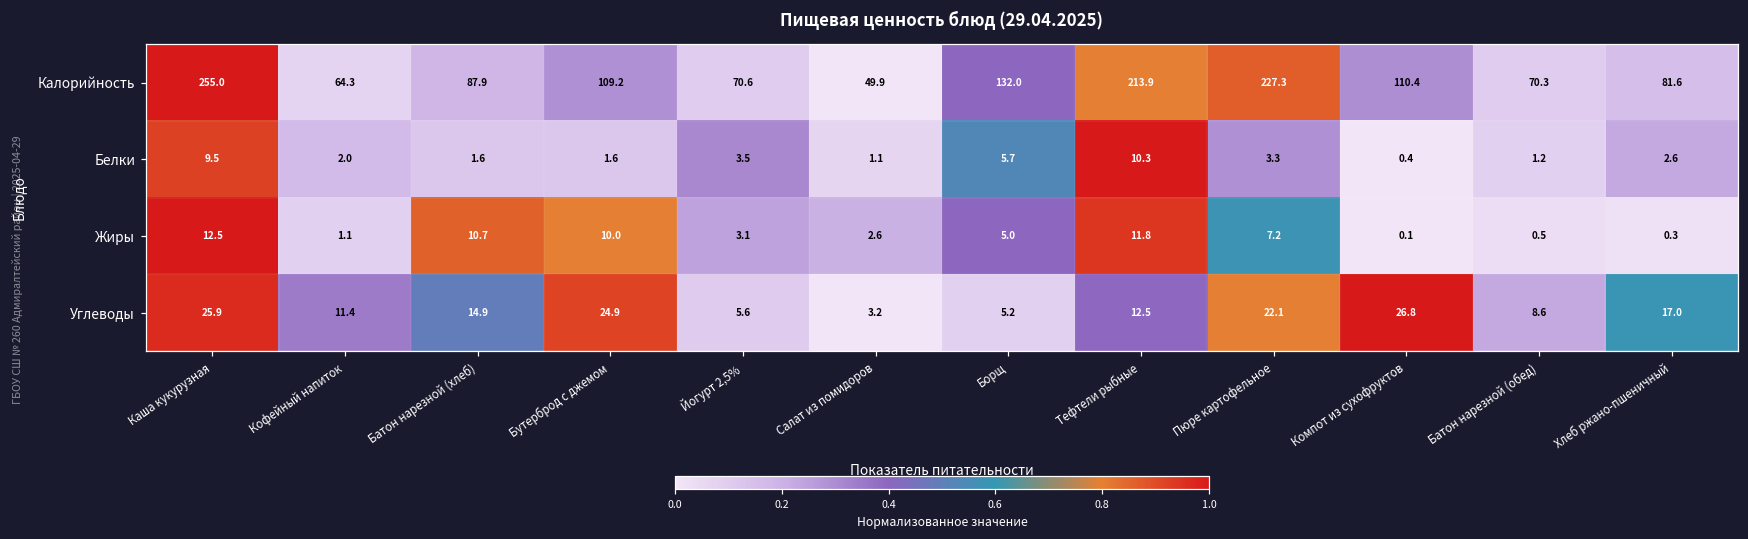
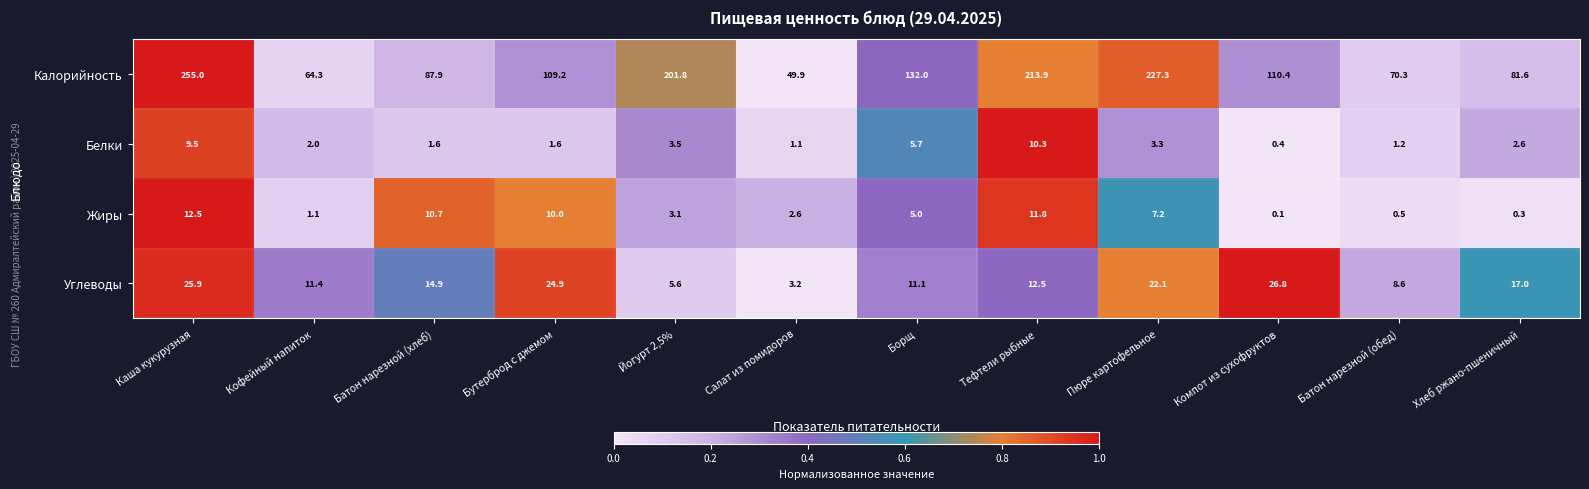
Калорийность, Йогурт 2,5%: 70.6 -> 201.8
Углеводы, Борщ: 5.2 -> 11.1
